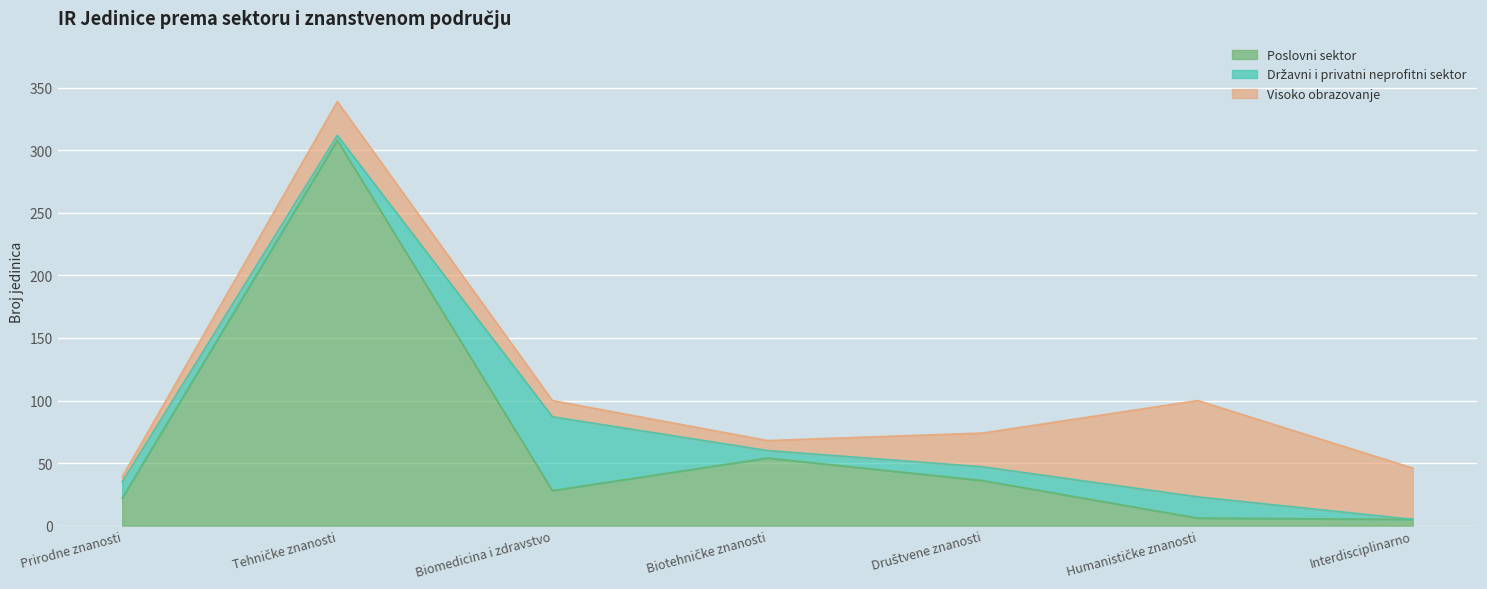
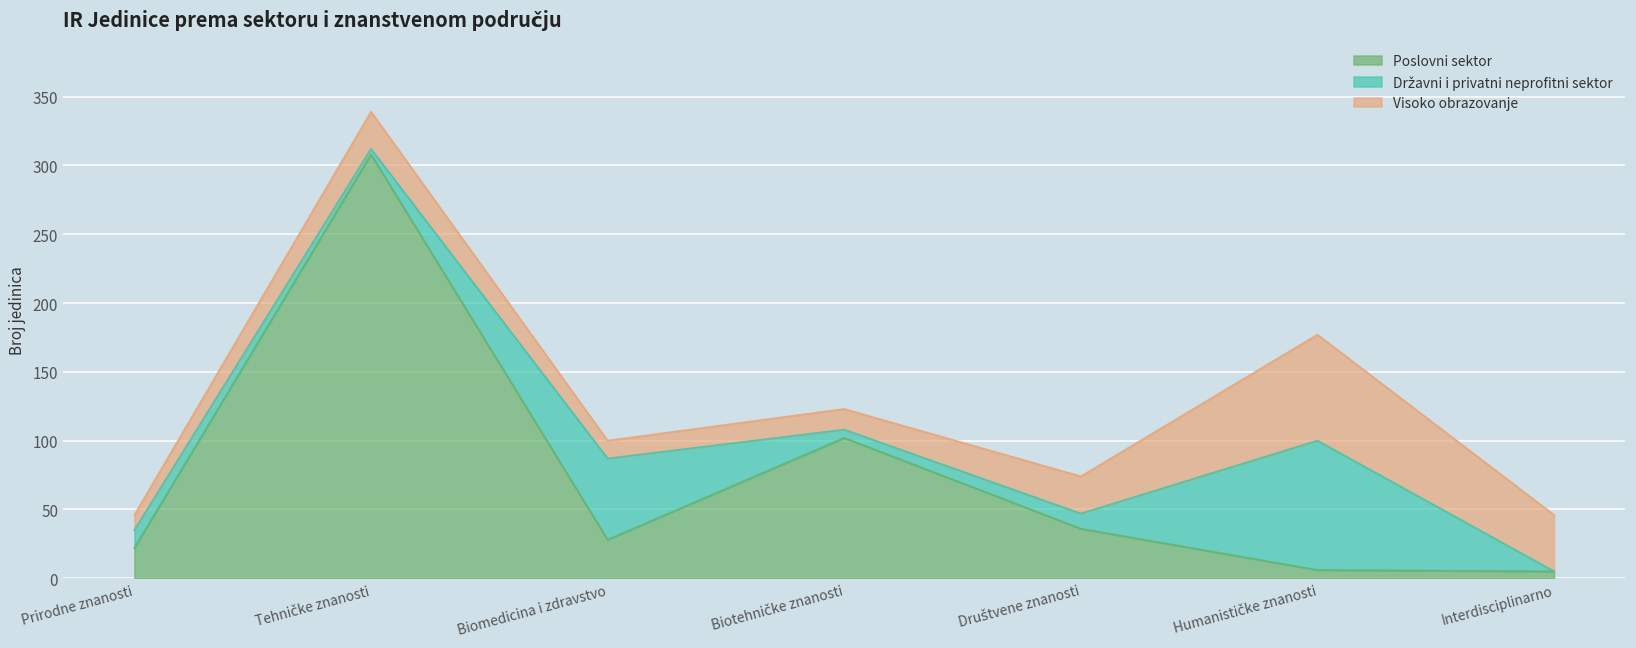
Visoko obrazovanje, Prirodne znanosti: 4 -> 11
Poslovni sektor, Biotehničke znanosti: 54 -> 102
Visoko obrazovanje, Biotehničke znanosti: 8 -> 15
Državni i privatni neprofitni sektor, Humanističke znanosti: 17 -> 94
